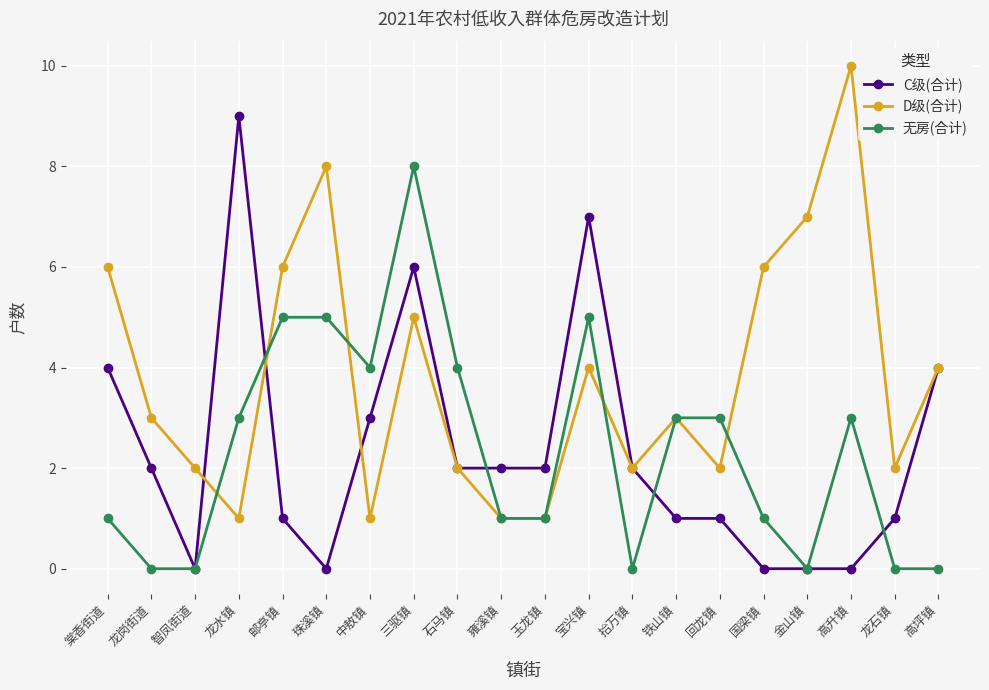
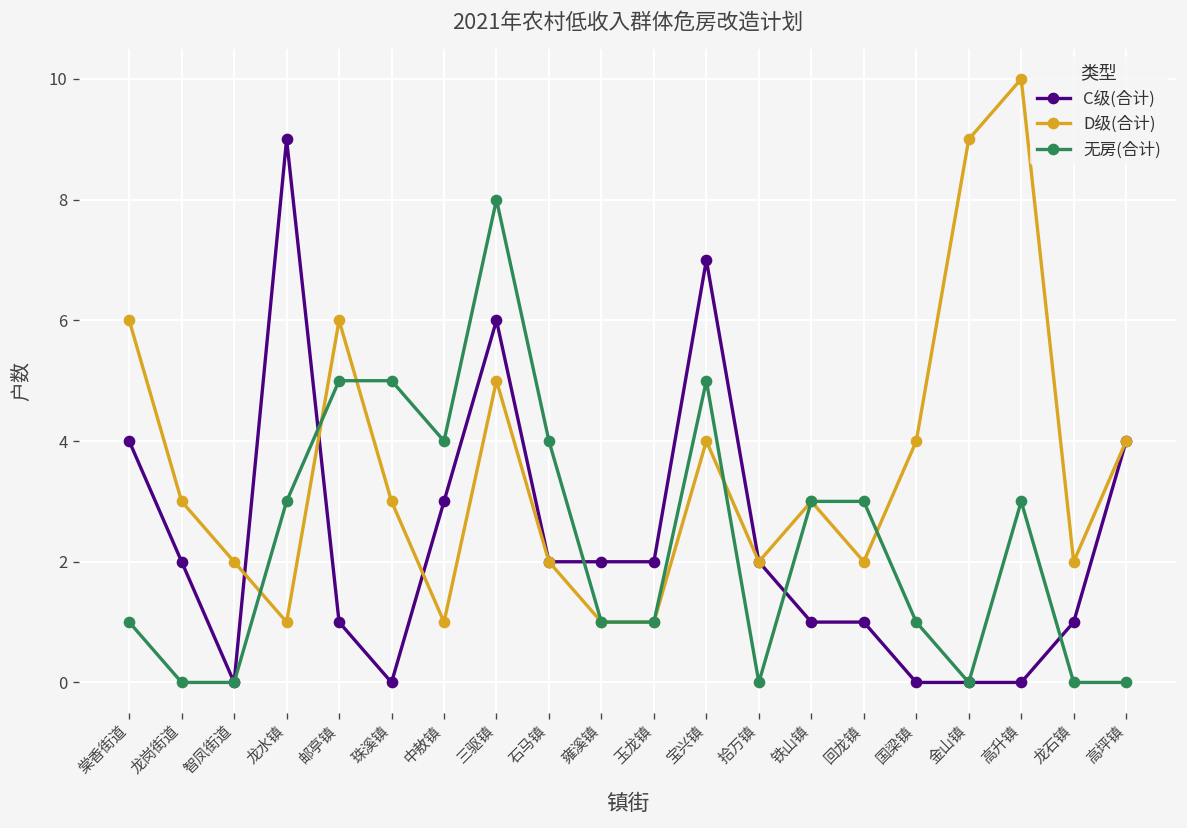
D级(合计), 珠溪镇: 8 -> 3
D级(合计), 国梁镇: 6 -> 4
D级(合计), 金山镇: 7 -> 9
